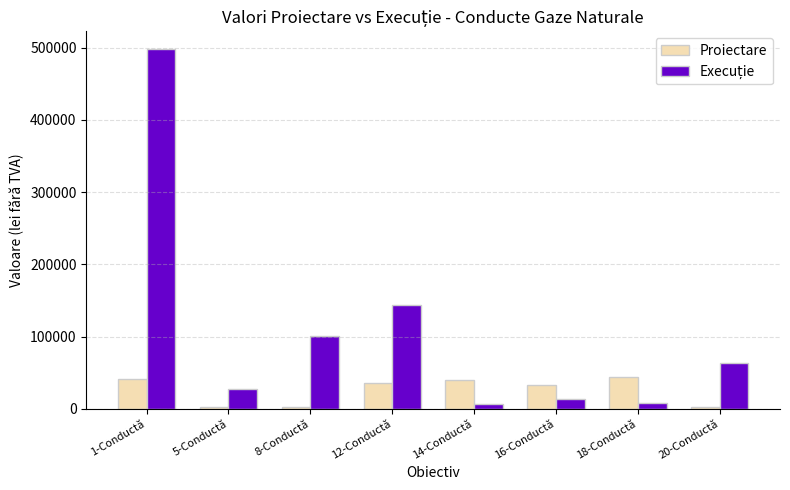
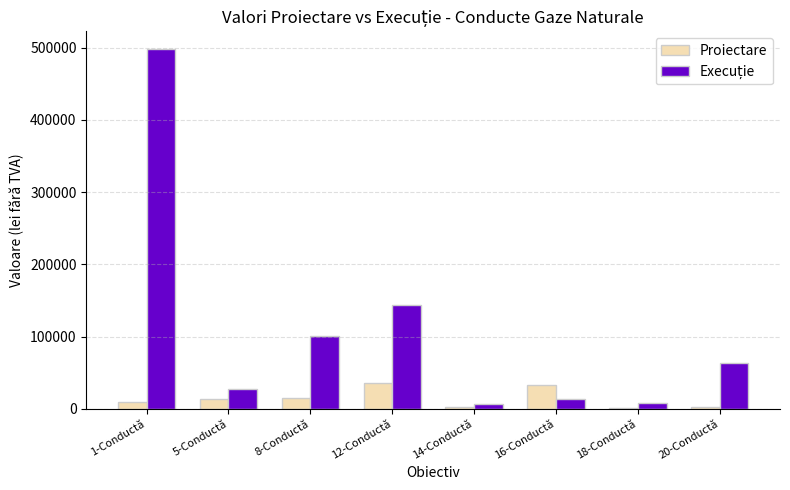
Proiectare, 1-Conductă: 40000 -> 10000
Proiectare, 5-Conductă: 0 -> 10000
Proiectare, 8-Conductă: 0 -> 10000
Proiectare, 14-Conductă: 40000 -> 0
Proiectare, 18-Conductă: 40000 -> 0
